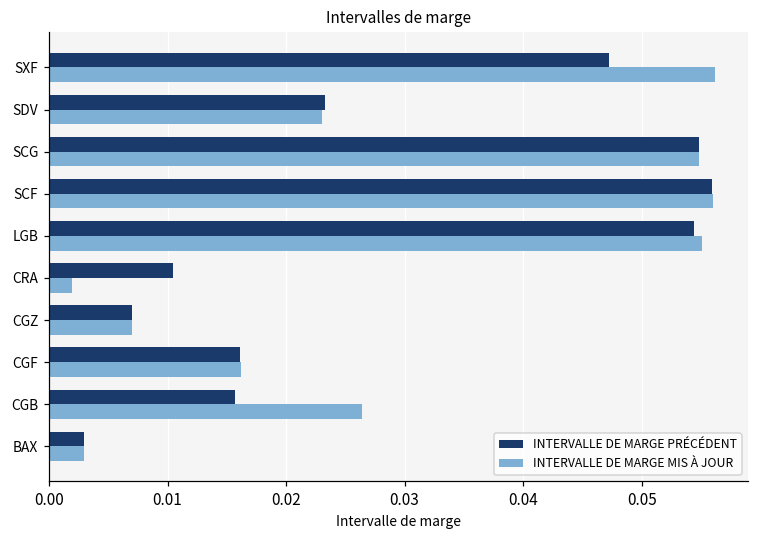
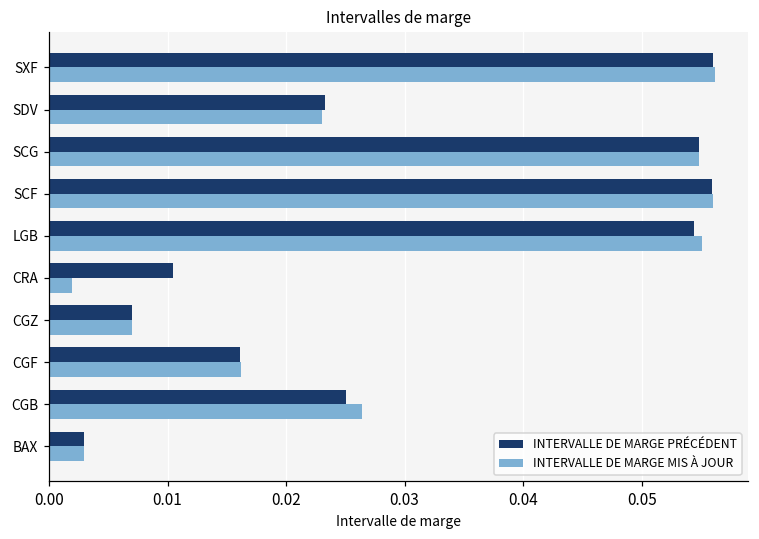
INTERVALLE DE MARGE PRÉCÉDENT, SXF: 0.0472 -> 0.0560
INTERVALLE DE MARGE PRÉCÉDENT, CGB: 0.0157 -> 0.0250
